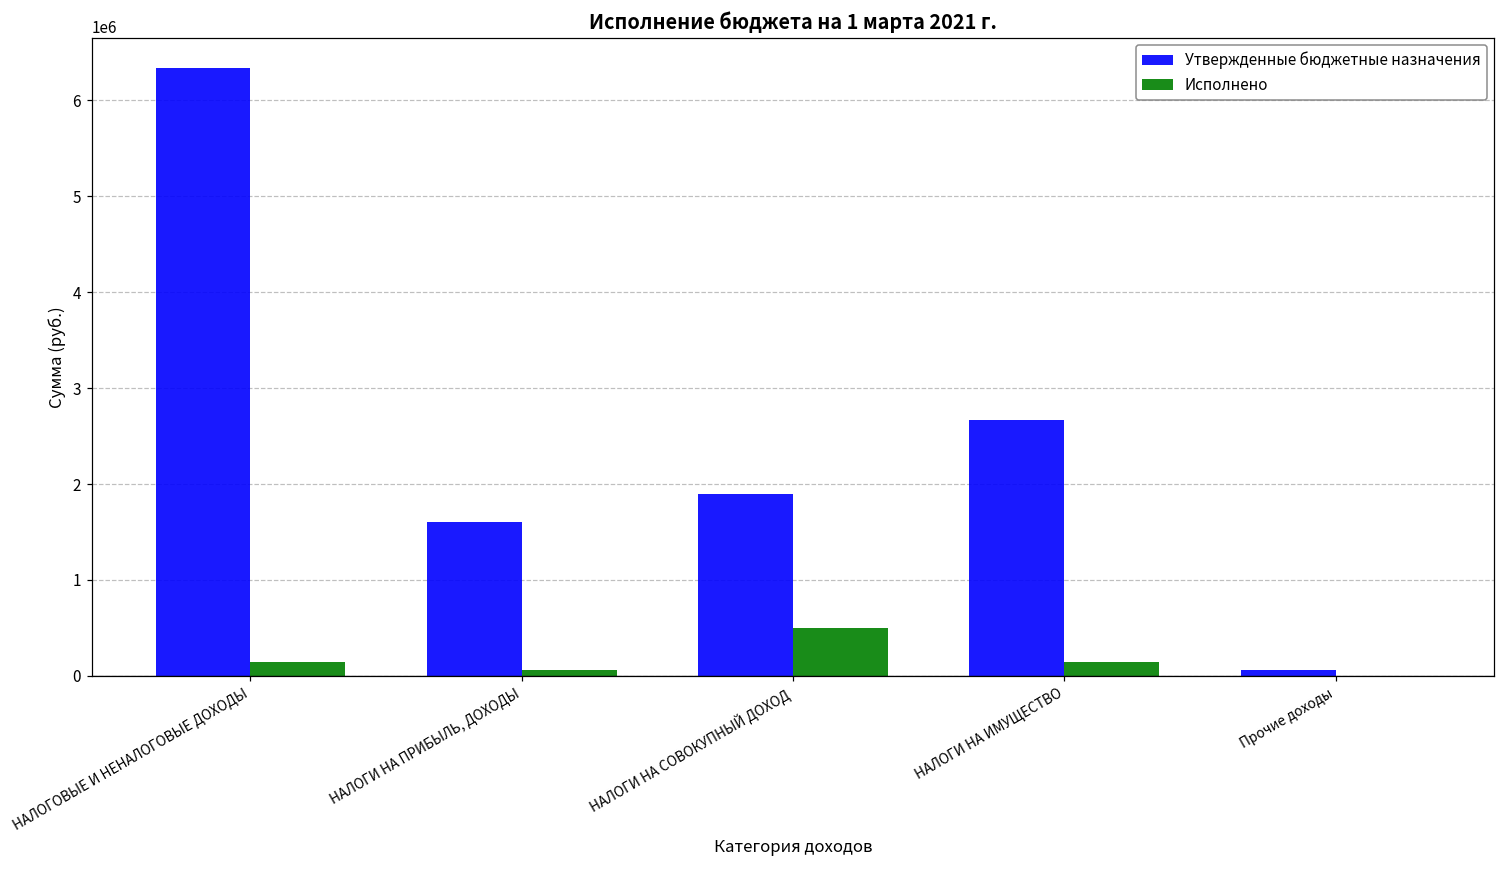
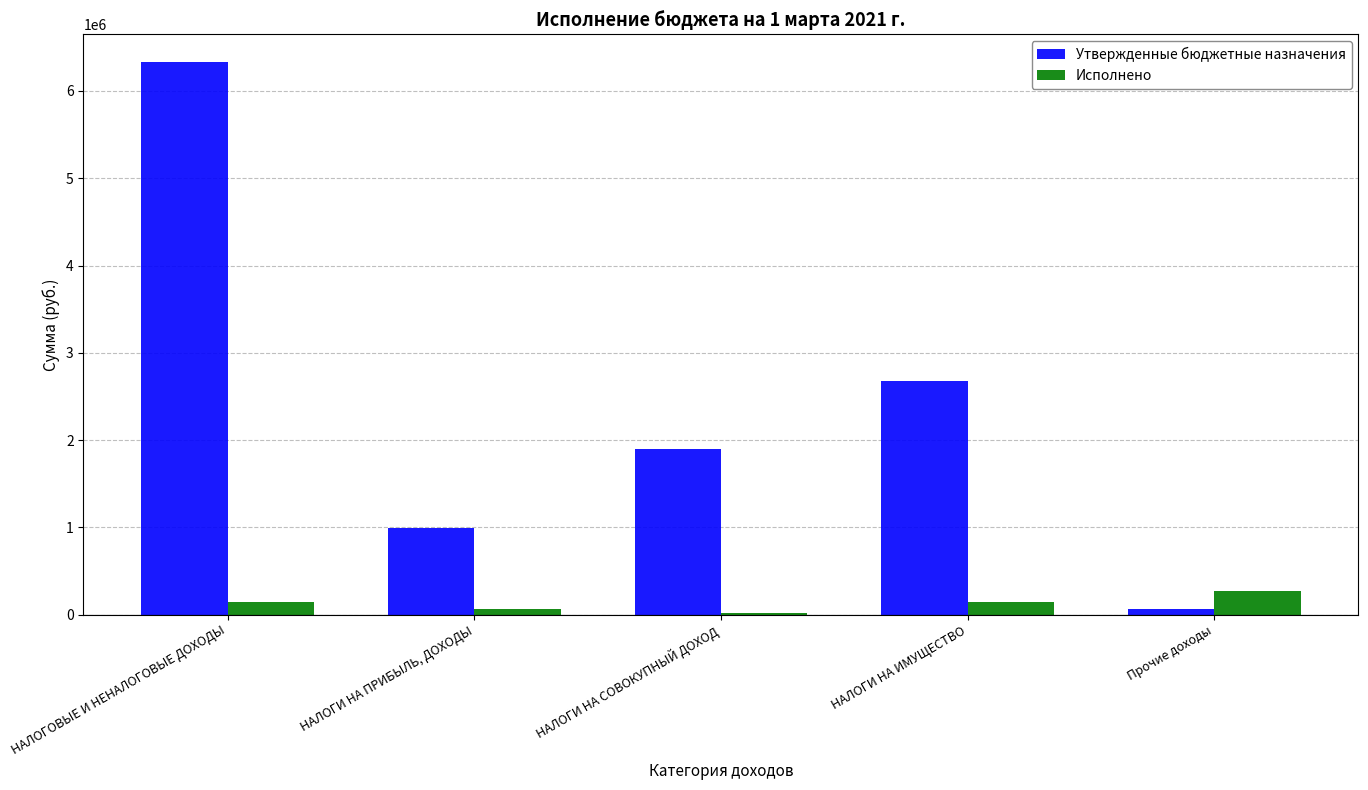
Утвержденные бюджетные назначения, НАЛОГИ НА ПРИБЫЛЬ, ДОХОДЫ: 1600000 -> 1000000
Исполнено, НАЛОГИ НА СОВОКУПНЫЙ ДОХОД: 500000 -> 0
Исполнено, Прочие доходы: 0 -> 300000
